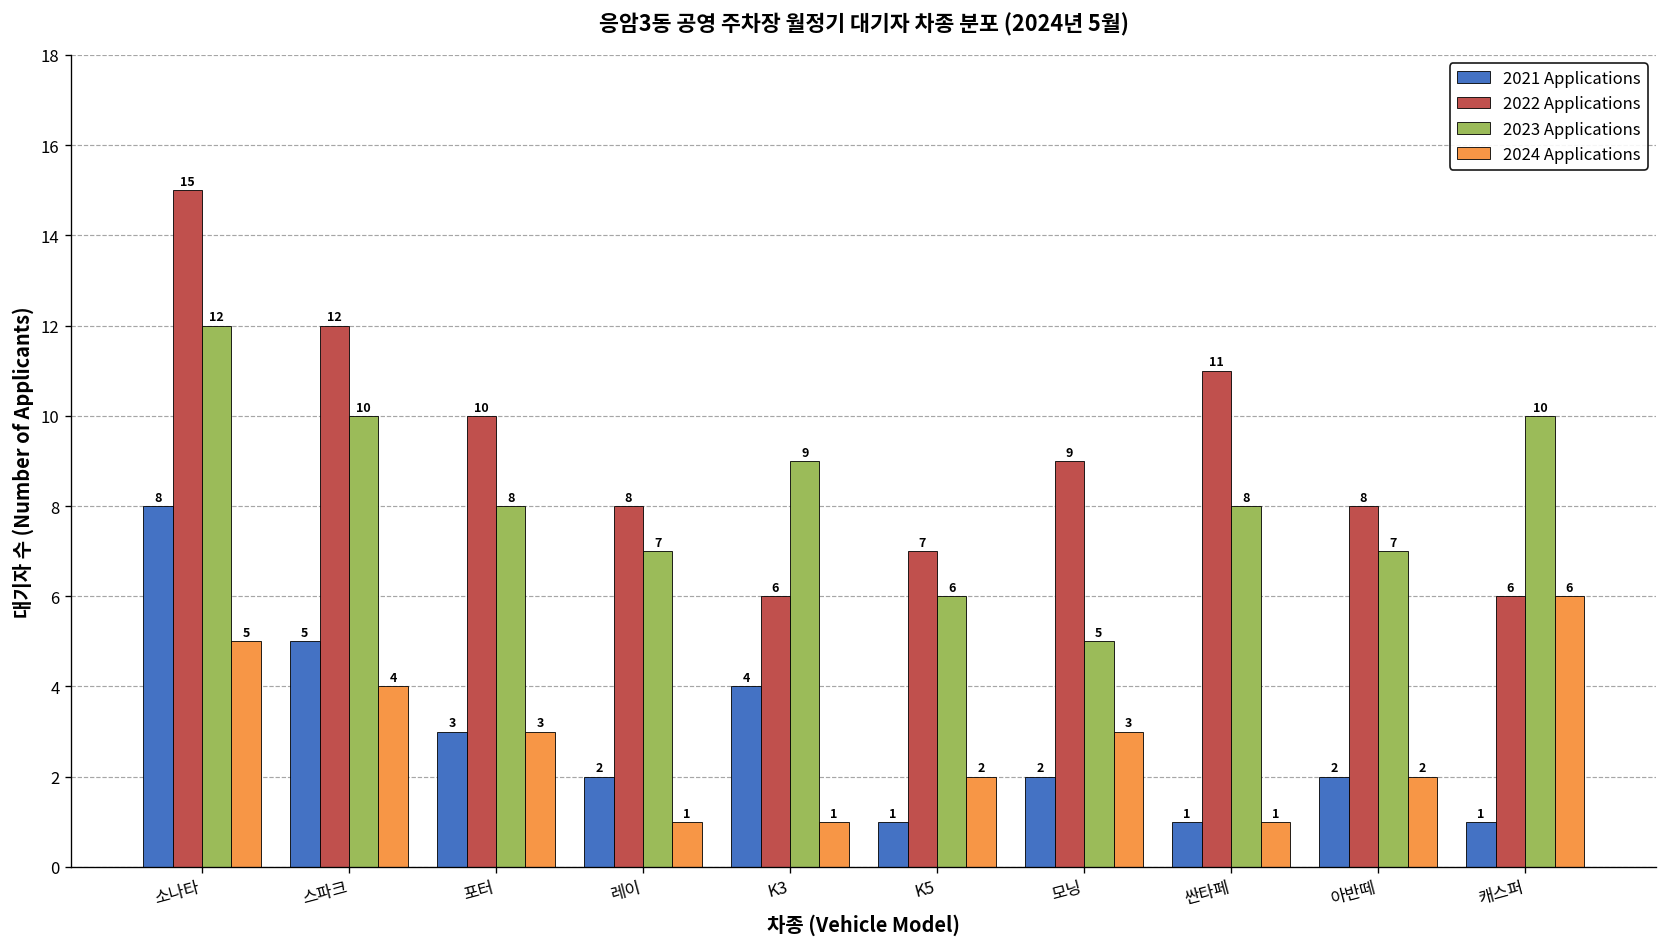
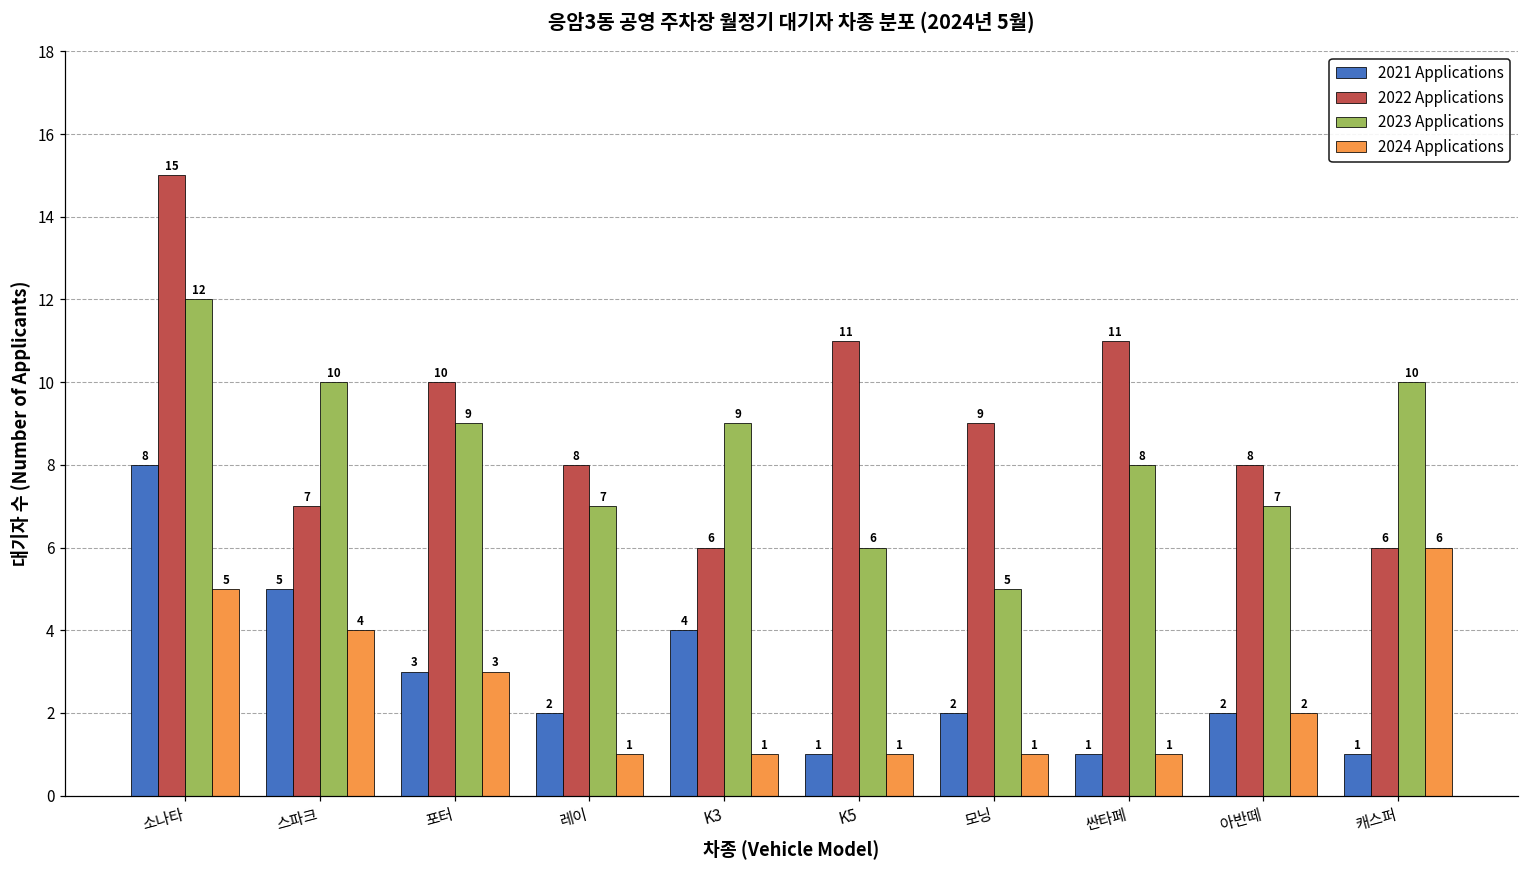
2022 Applications, 스파크: 12 -> 7
2023 Applications, 포터: 8 -> 9
2022 Applications, K5: 7 -> 11
2024 Applications, K5: 2 -> 1
2024 Applications, 모닝: 3 -> 1
